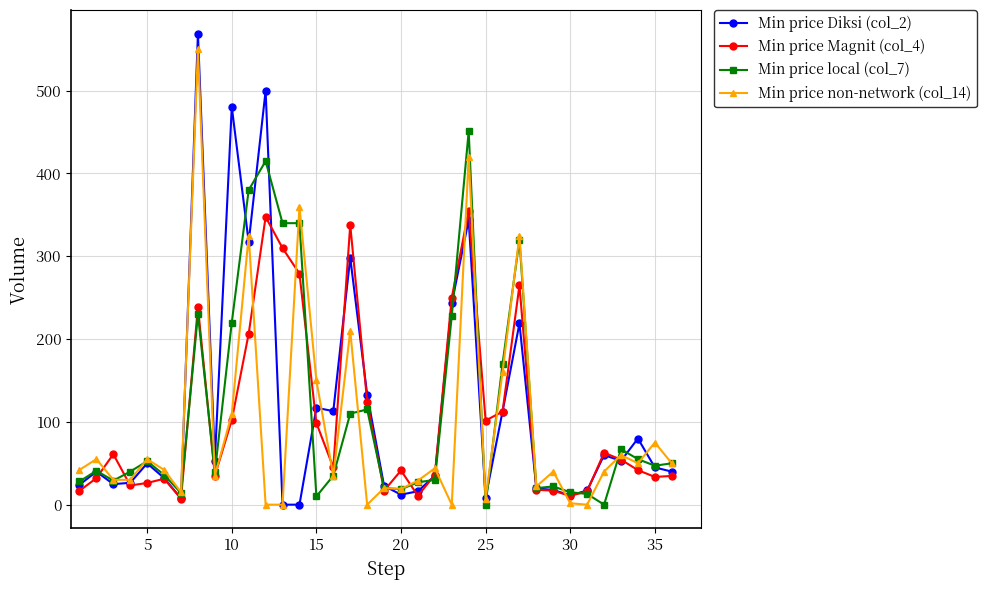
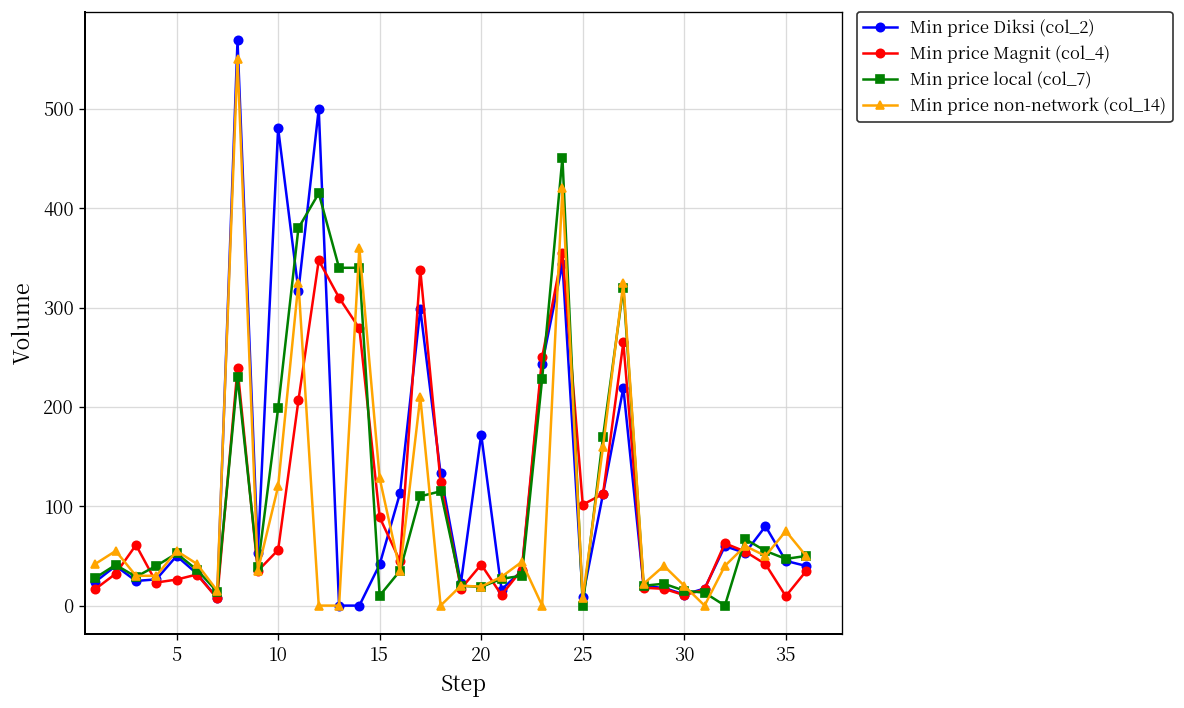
Min price Magnit (col_4), 10: 100 -> 60
Min price local (col_7), 10: 220 -> 200
Min price non-network (col_14), 10: 110 -> 120
Min price Diksi (col_2), 15: 120 -> 40
Min price Magnit (col_4), 15: 100 -> 90
Min price non-network (col_14), 15: 150 -> 130
Min price Diksi (col_2), 20: 10 -> 170
Min price non-network (col_14), 30: 0 -> 20
Min price Magnit (col_4), 35: 30 -> 10
